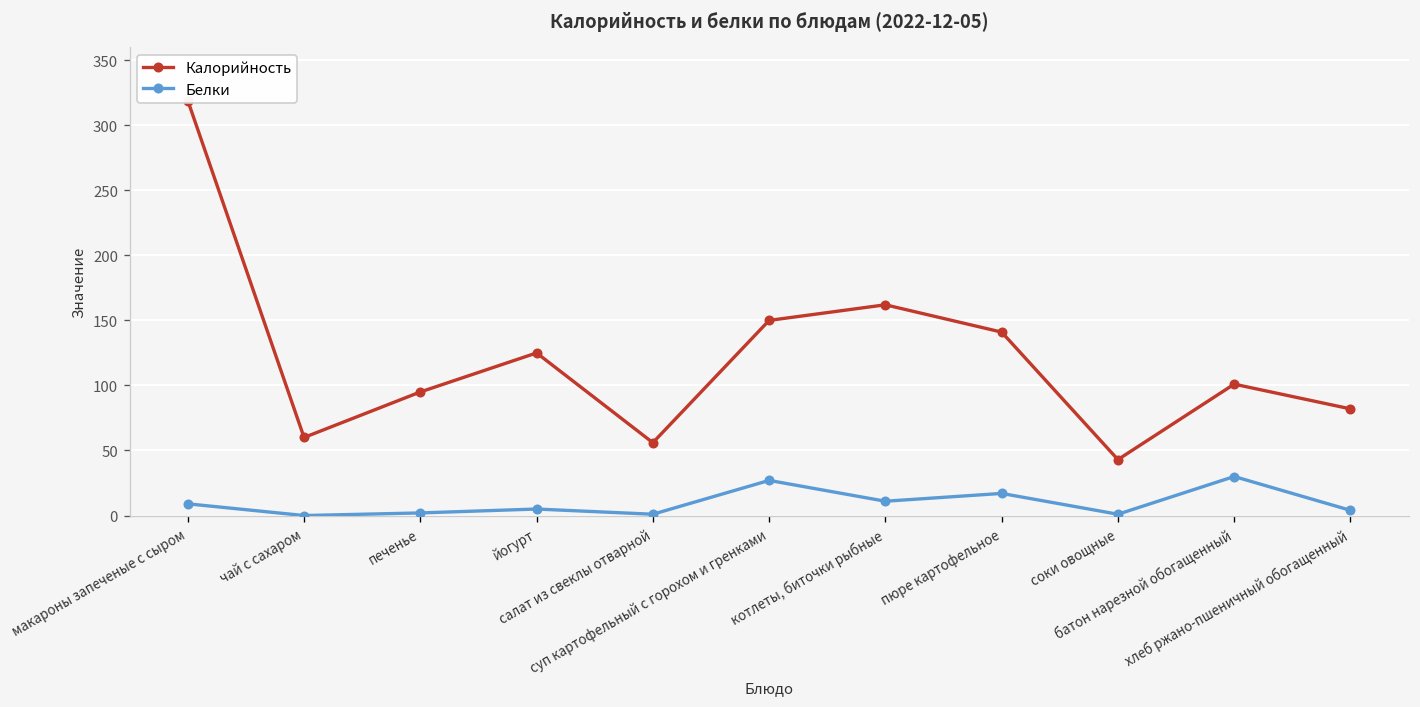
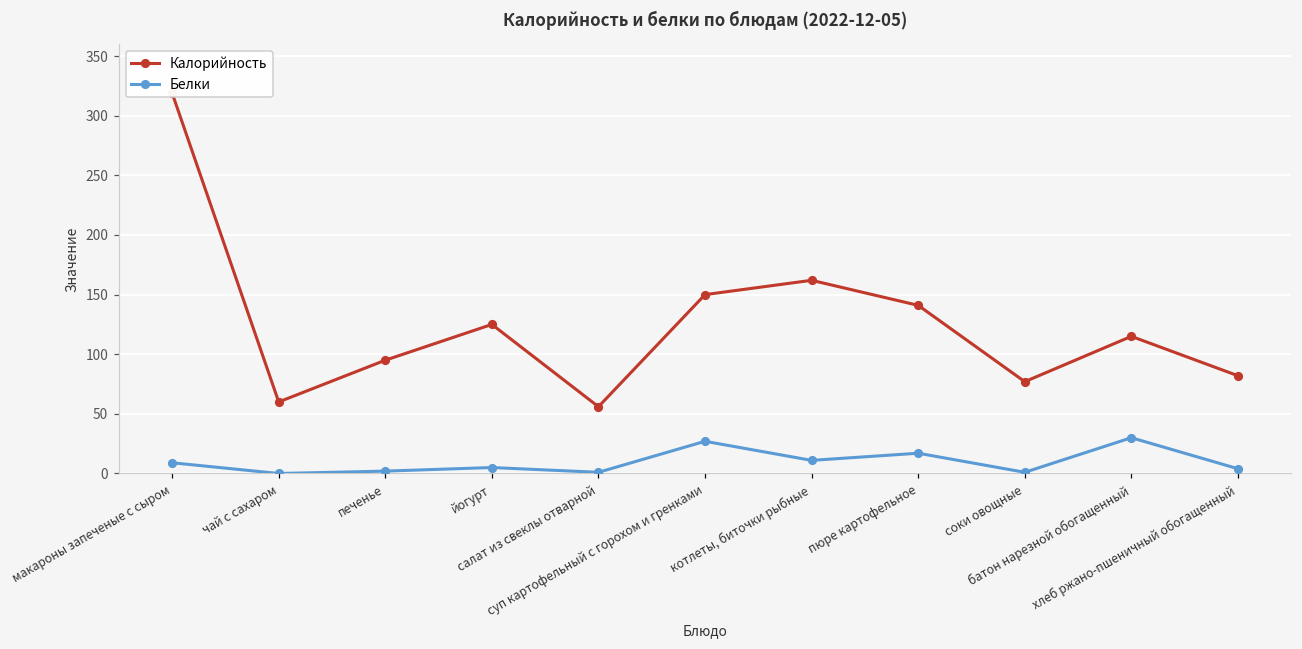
Калорийность, соки овощные: 43 -> 77
Калорийность, батон нарезной обогащенный: 101 -> 115
